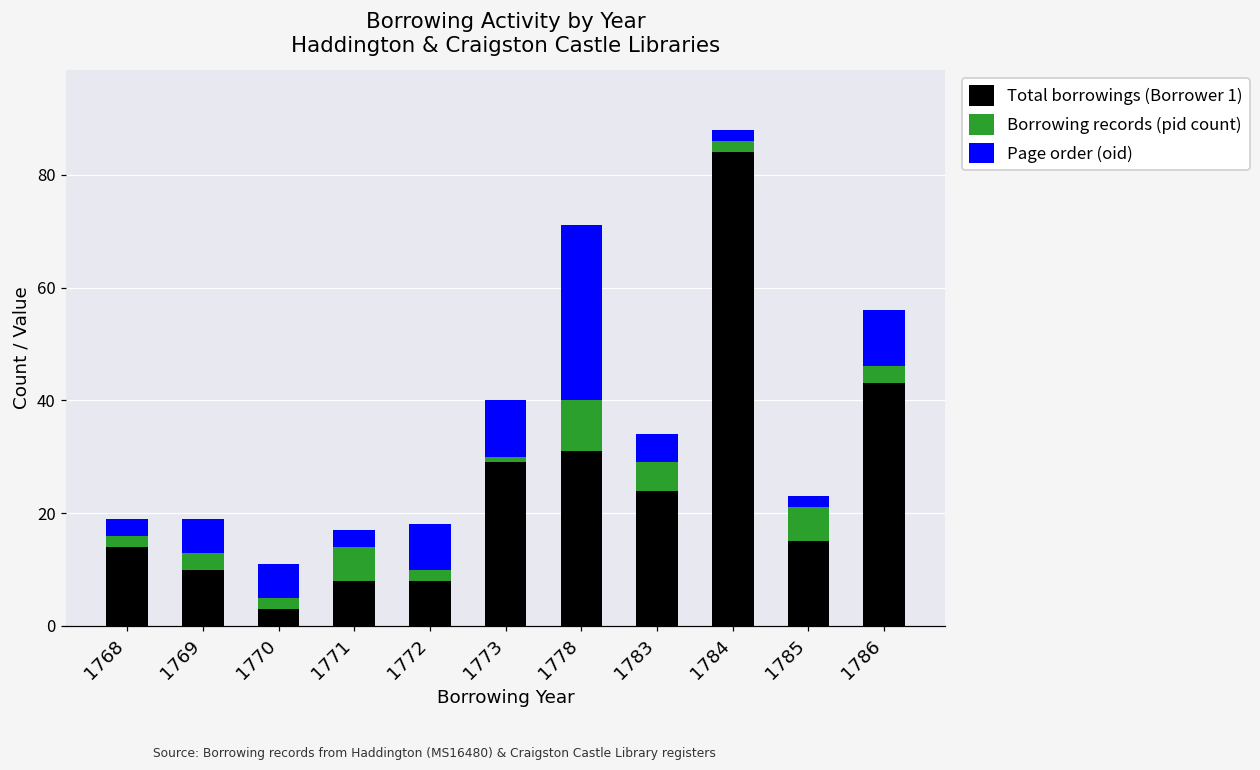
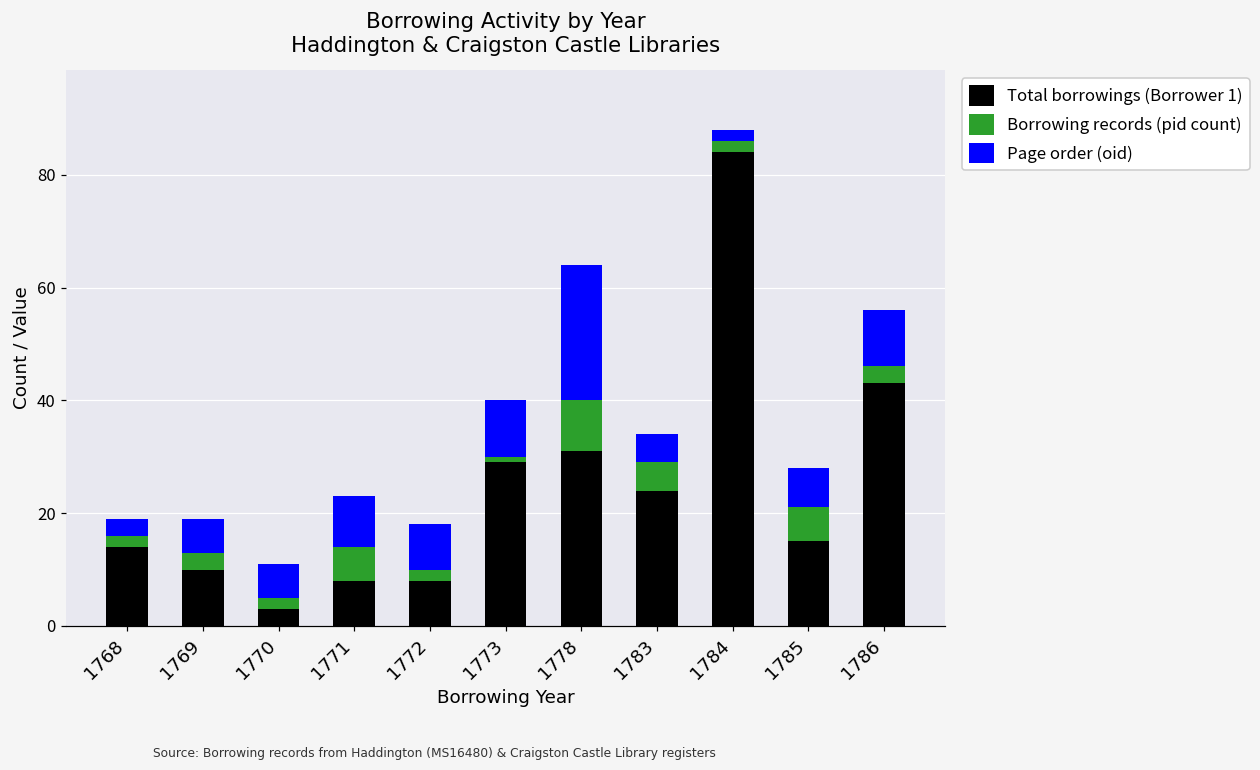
Page order (oid), 1771: 3 -> 9
Page order (oid), 1778: 31 -> 24
Page order (oid), 1785: 2 -> 7
